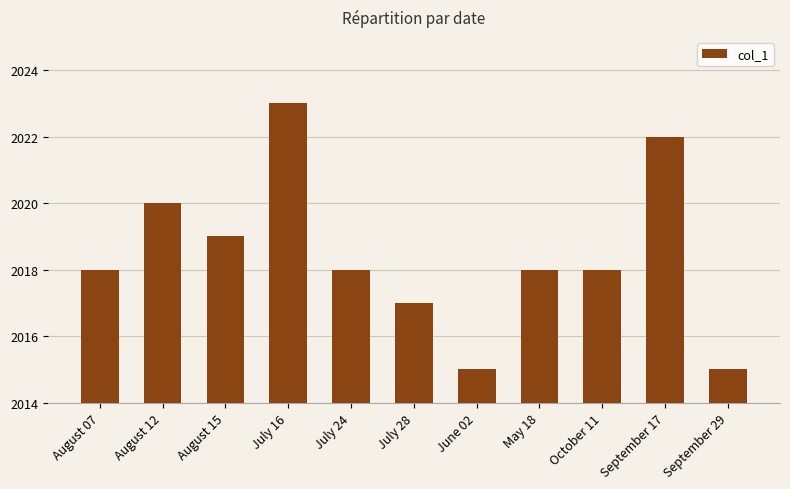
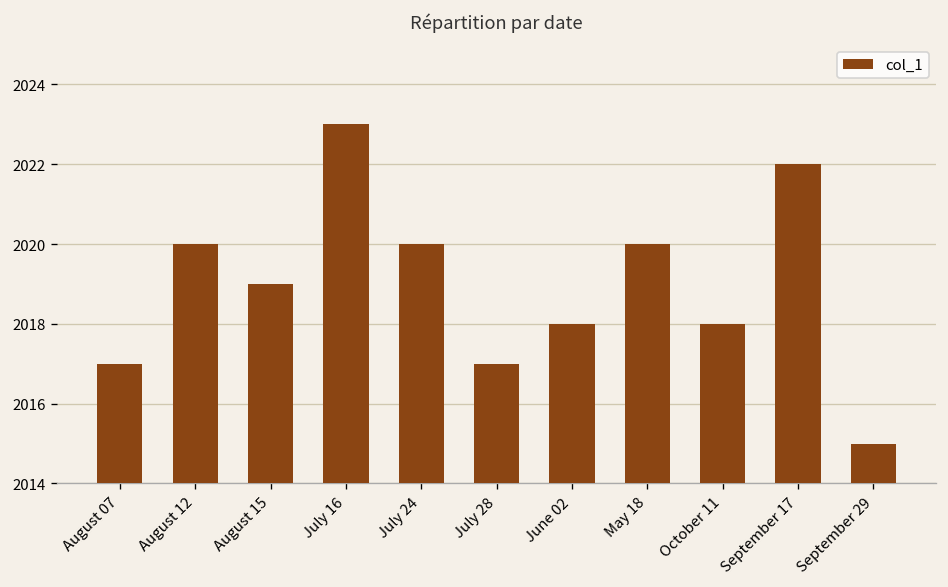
August 07: 2018 -> 2017
July 24: 2018 -> 2020
June 02: 2015 -> 2018
May 18: 2018 -> 2020
